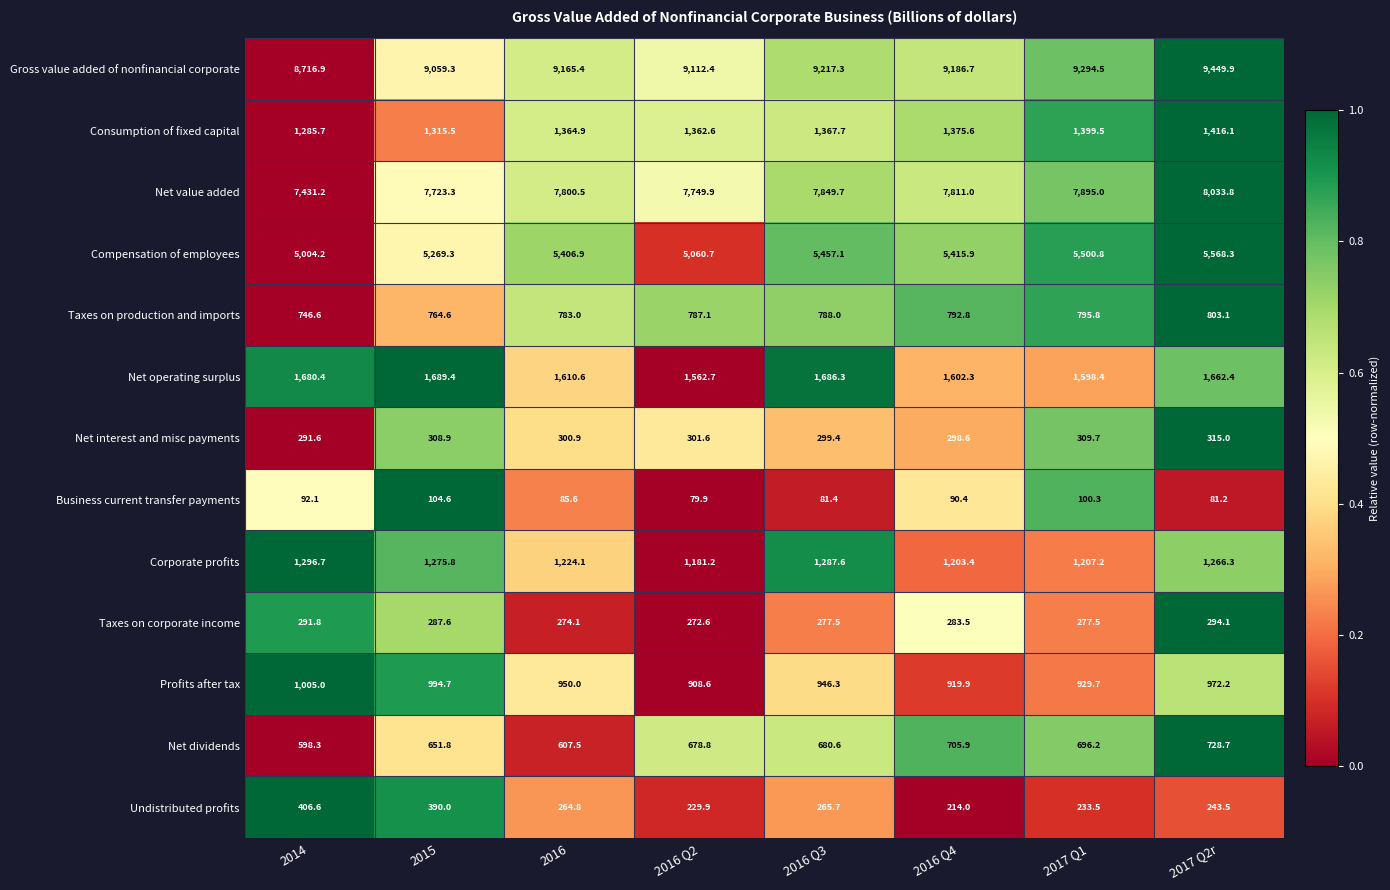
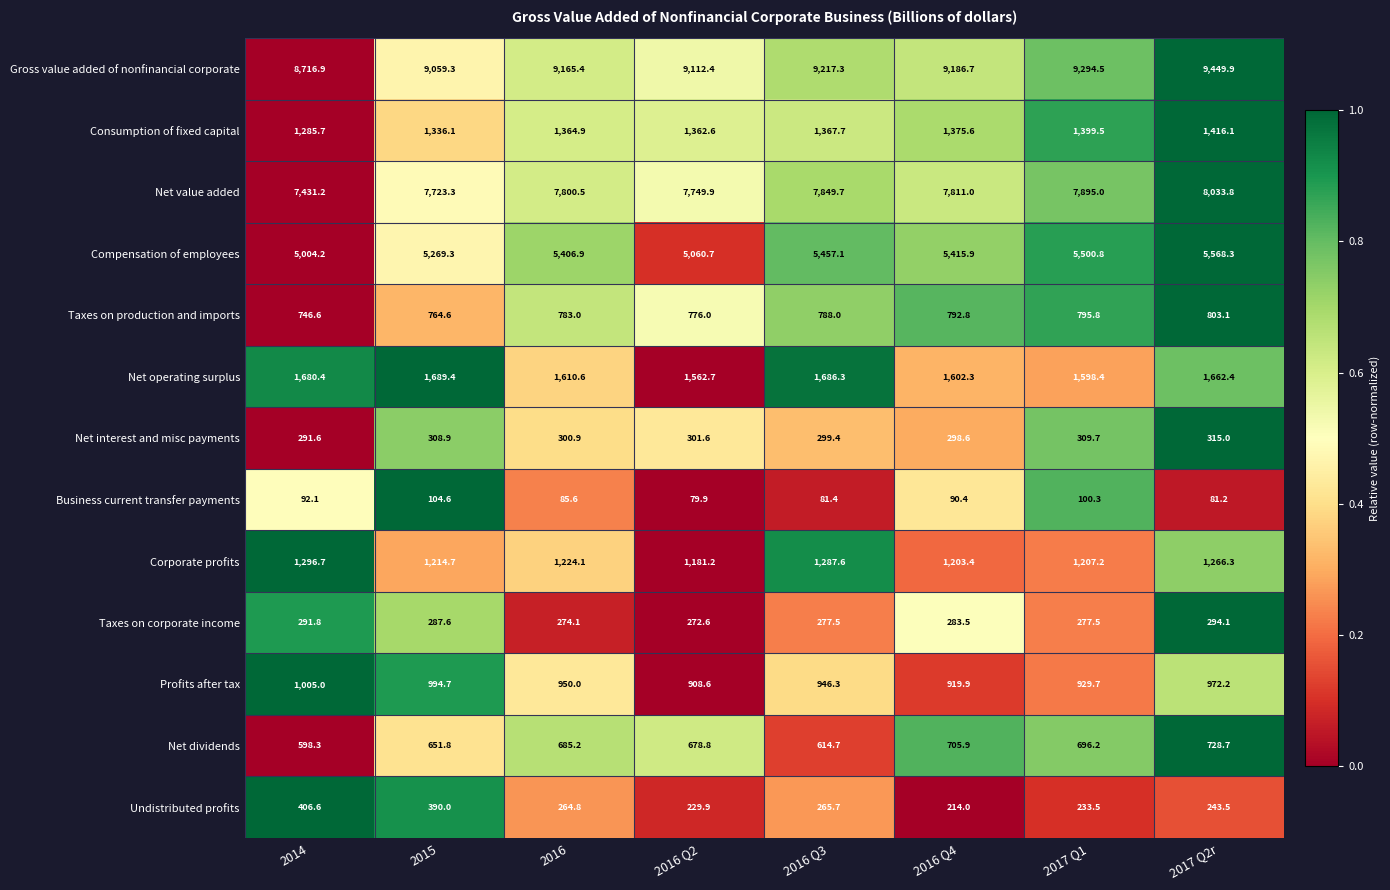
Consumption of fixed capital, 2015: 1,315.5 -> 1,336.1
Taxes on production and imports, 2016 Q2: 787.1 -> 776.0
Corporate profits, 2015: 1,275.8 -> 1,214.7
Net dividends, 2016: 607.5 -> 685.2
Net dividends, 2016 Q3: 680.6 -> 614.7
